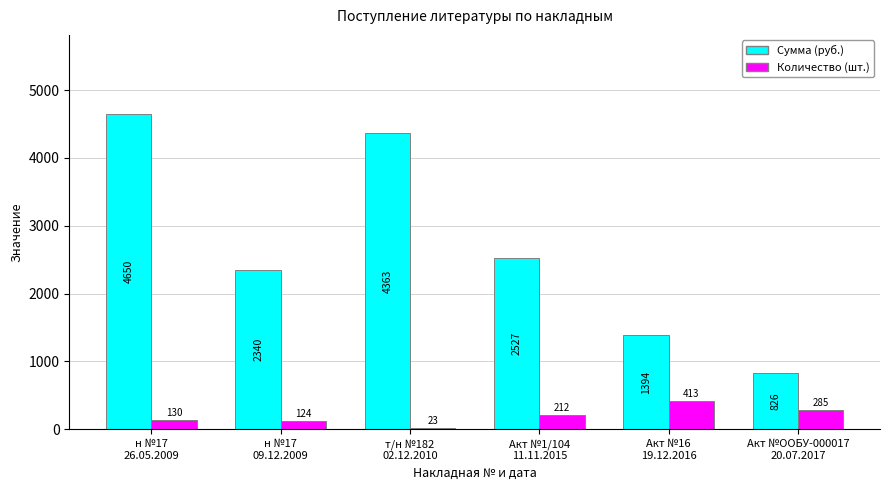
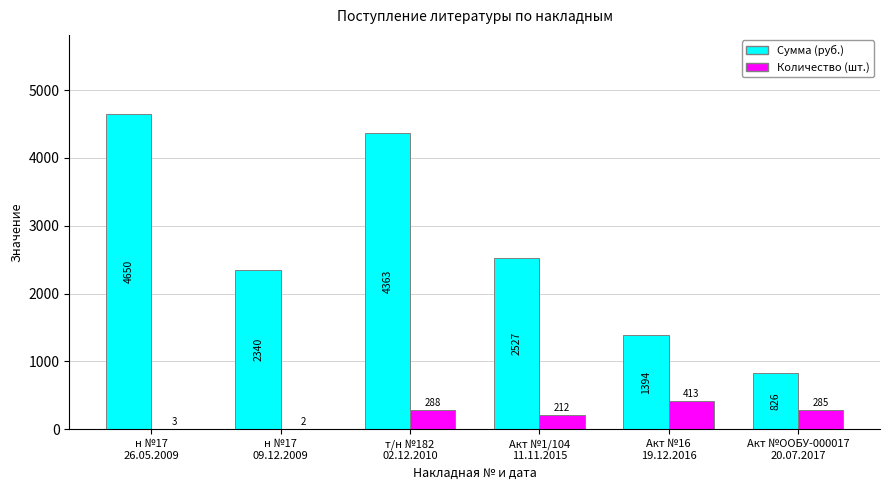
Количество (шт.), н №17 26.05.2009: 130 -> 3
Количество (шт.), н №17 09.12.2009: 124 -> 2
Количество (шт.), т/н №182 02.12.2010: 23 -> 288
